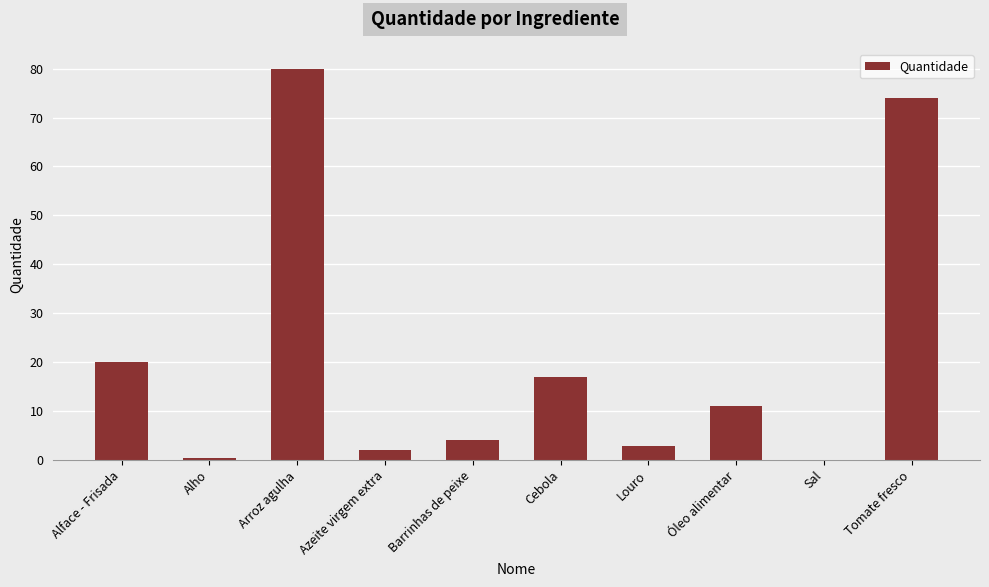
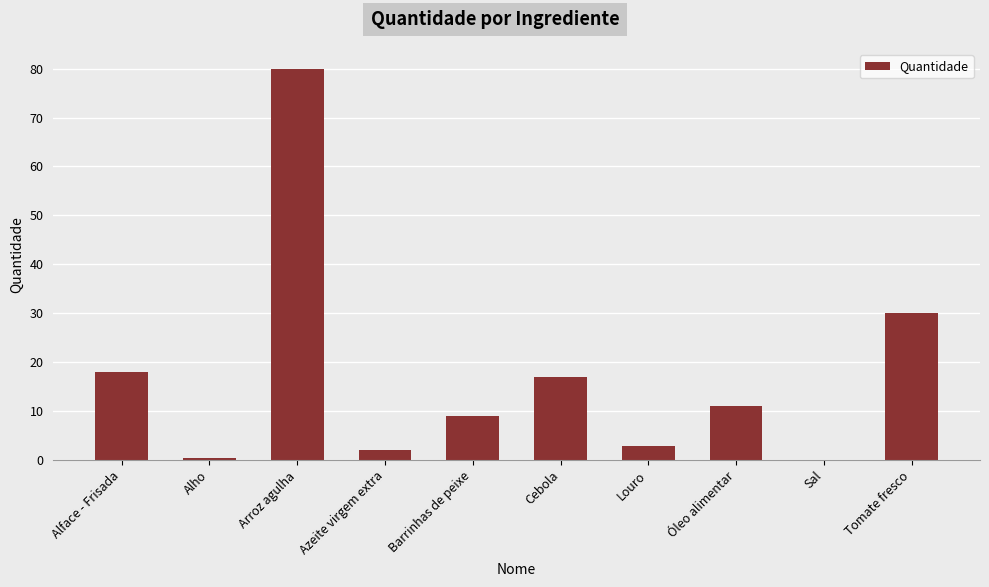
Alface - Frisada: 20 -> 18
Barrinhas de peixe: 4 -> 9
Tomate fresco: 74 -> 30
